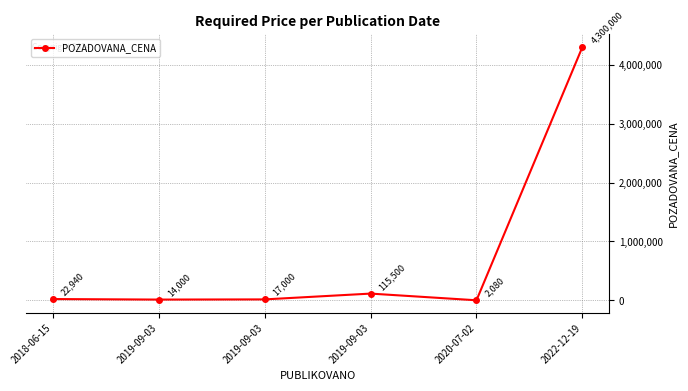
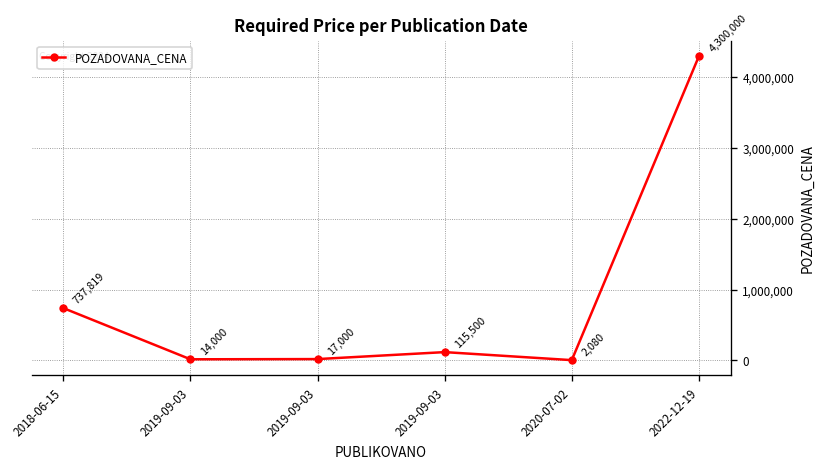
2018-06-15: 22,940 -> 737,819
